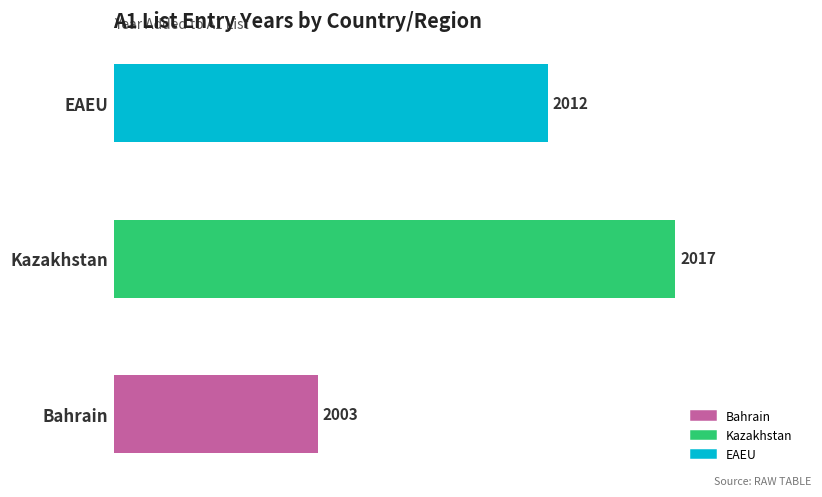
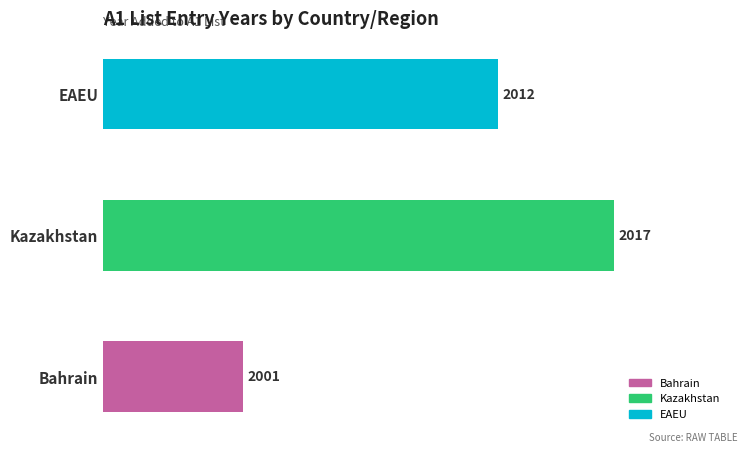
Bahrain: 2003 -> 2001
